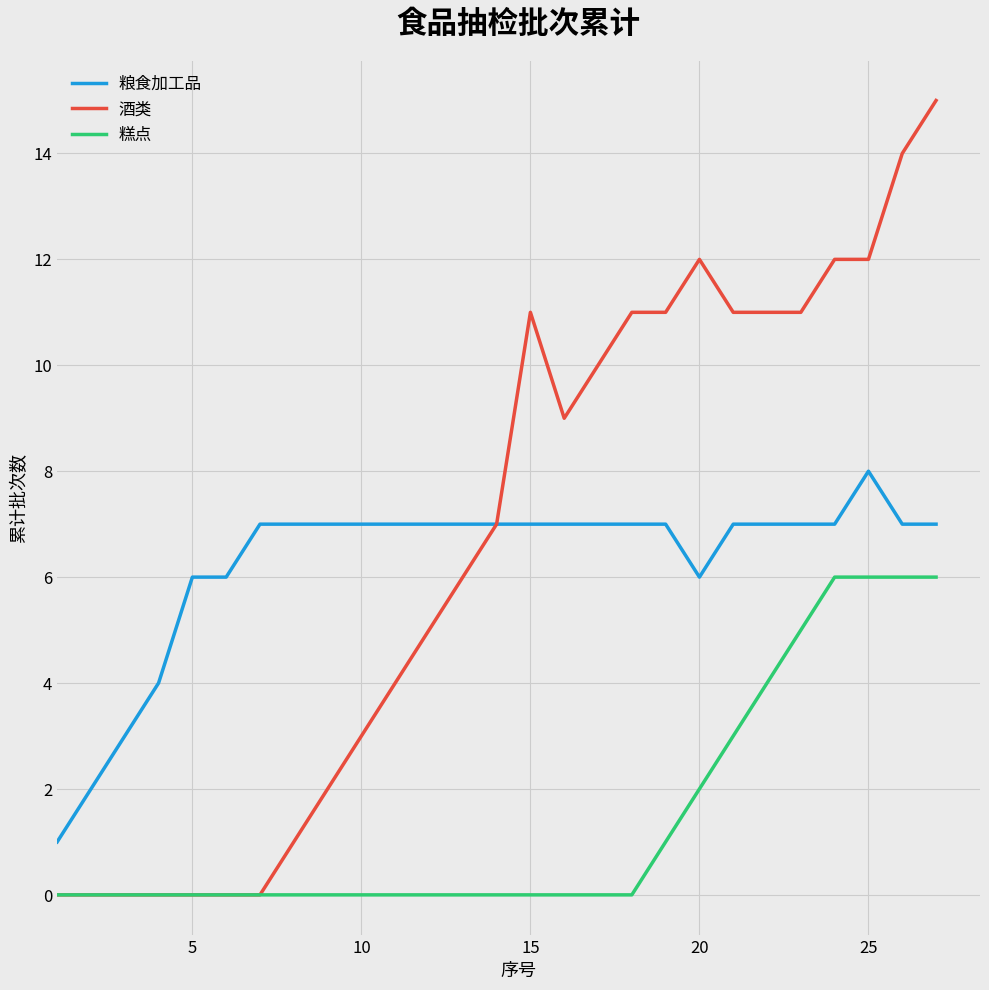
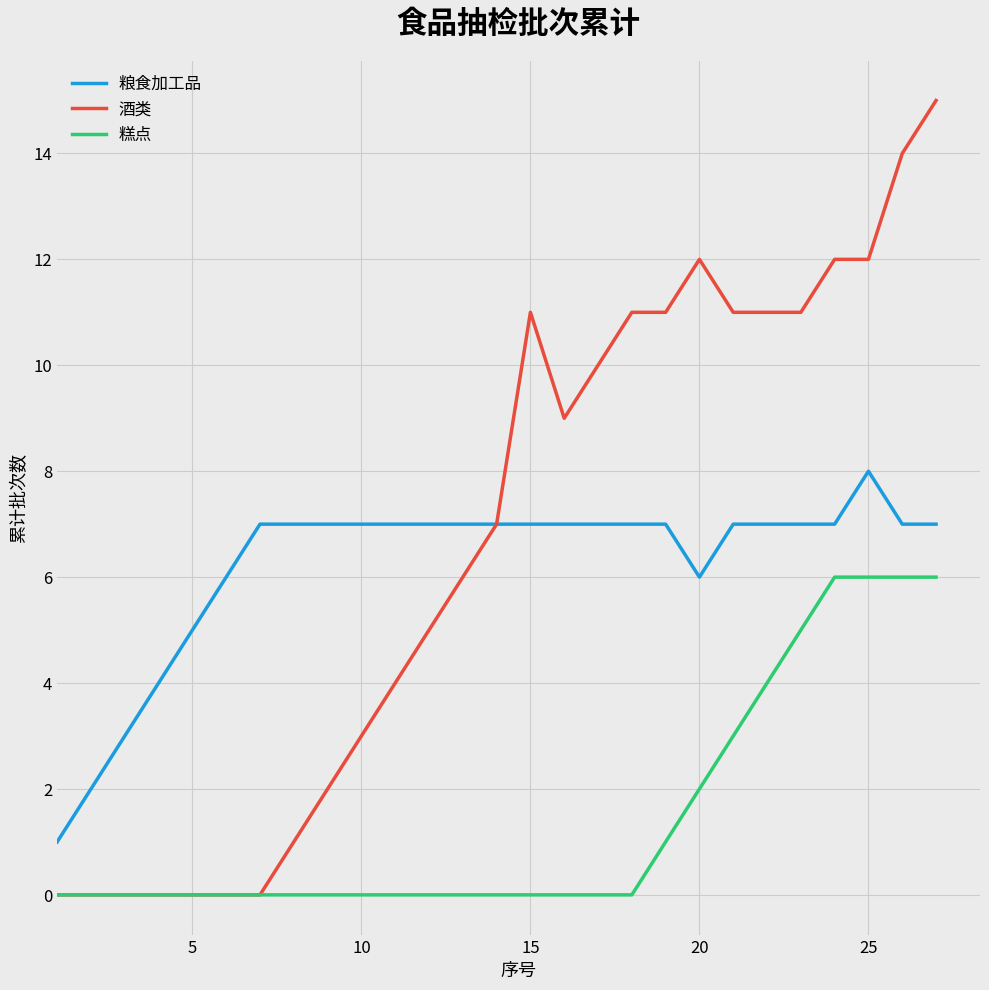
粮食加工品, 5: 6 -> 5
